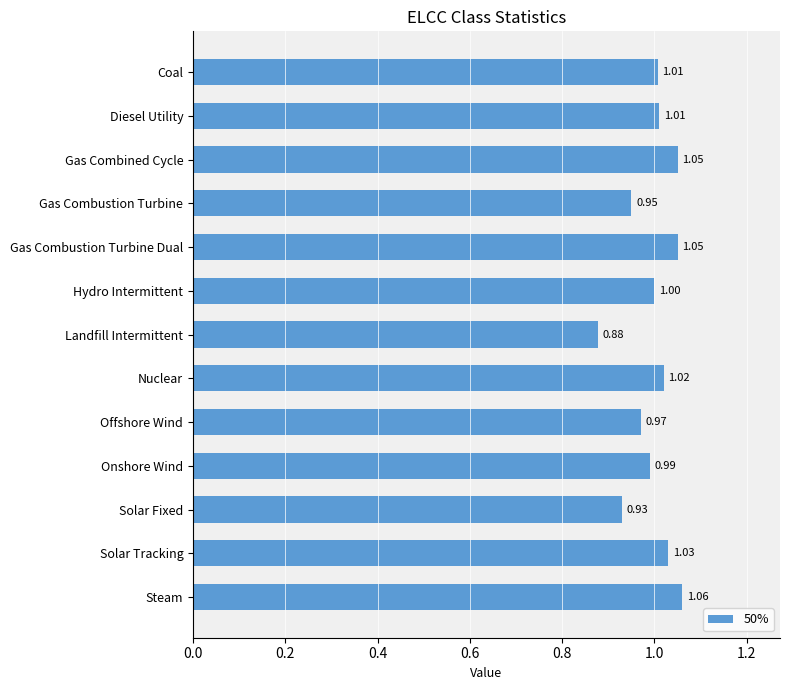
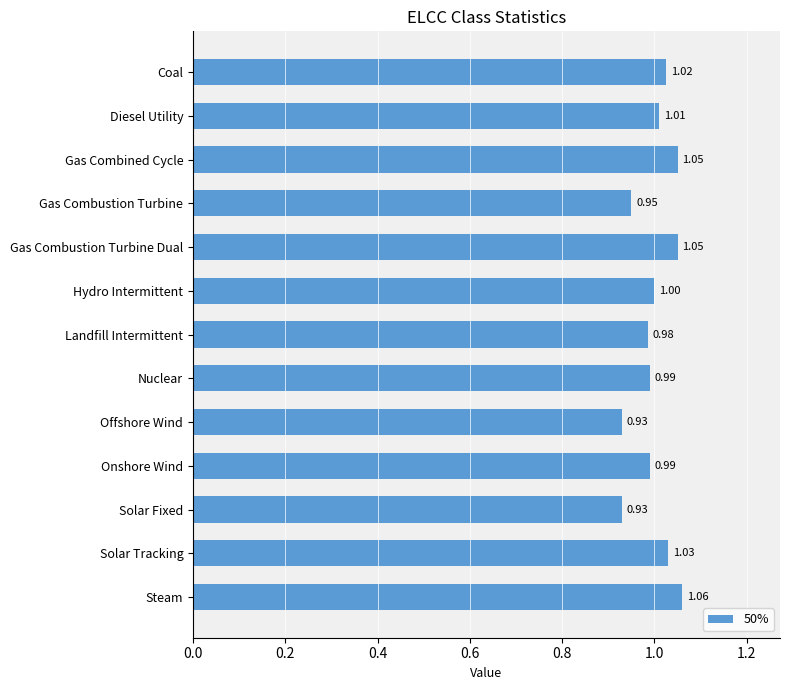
Coal: 1.01 -> 1.02
Landfill Intermittent: 0.88 -> 0.98
Nuclear: 1.02 -> 0.99
Offshore Wind: 0.97 -> 0.93
